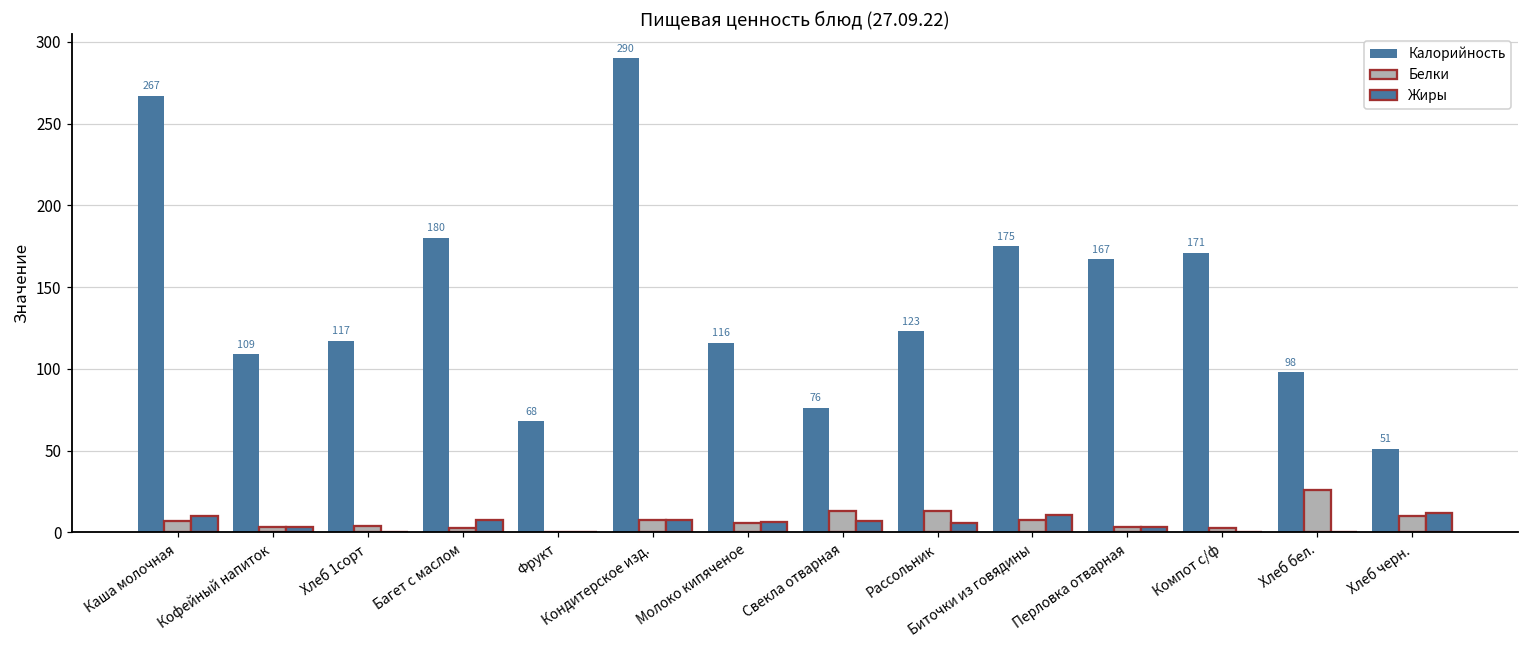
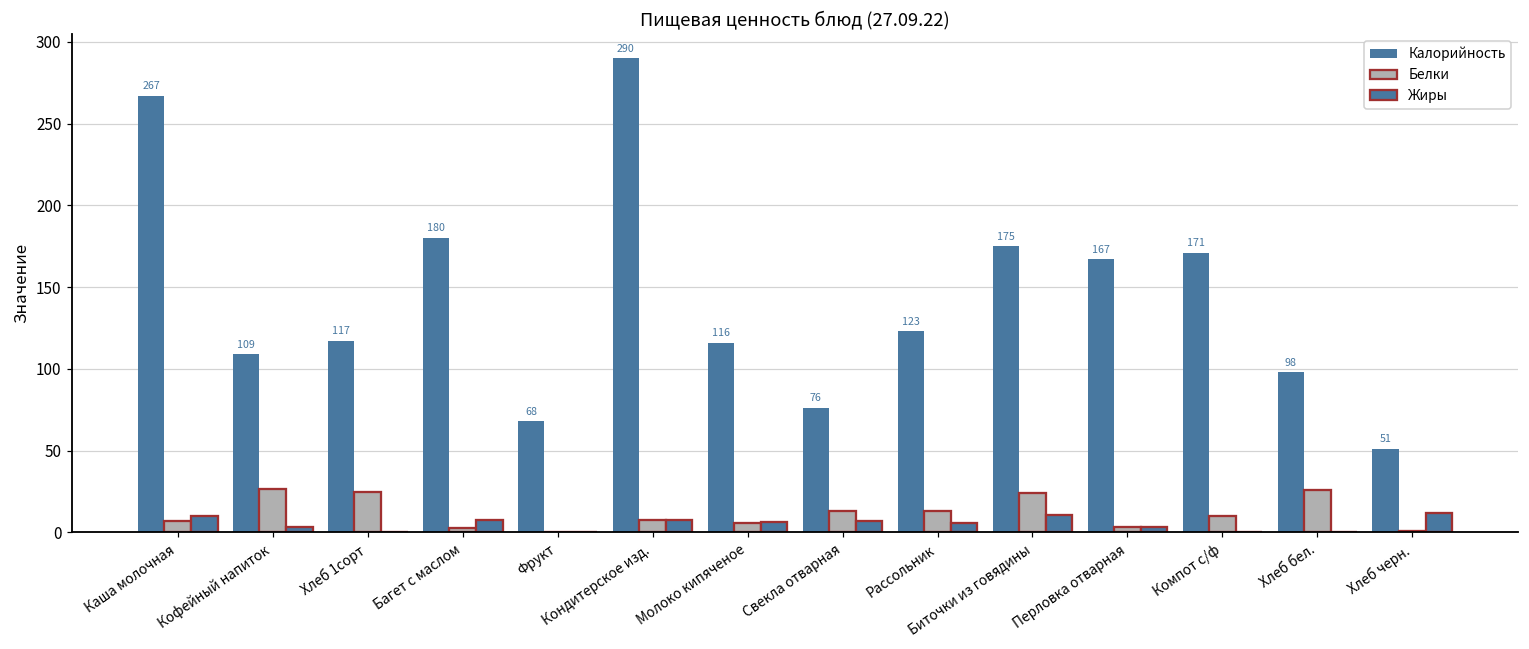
Белки, Кофейный напиток: 3 -> 27
Белки, Хлеб 1сорт: 4 -> 25
Белки, Биточки из говядины: 8 -> 24
Белки, Компот с/ф: 2 -> 10
Белки, Хлеб черн.: 10 -> 1
